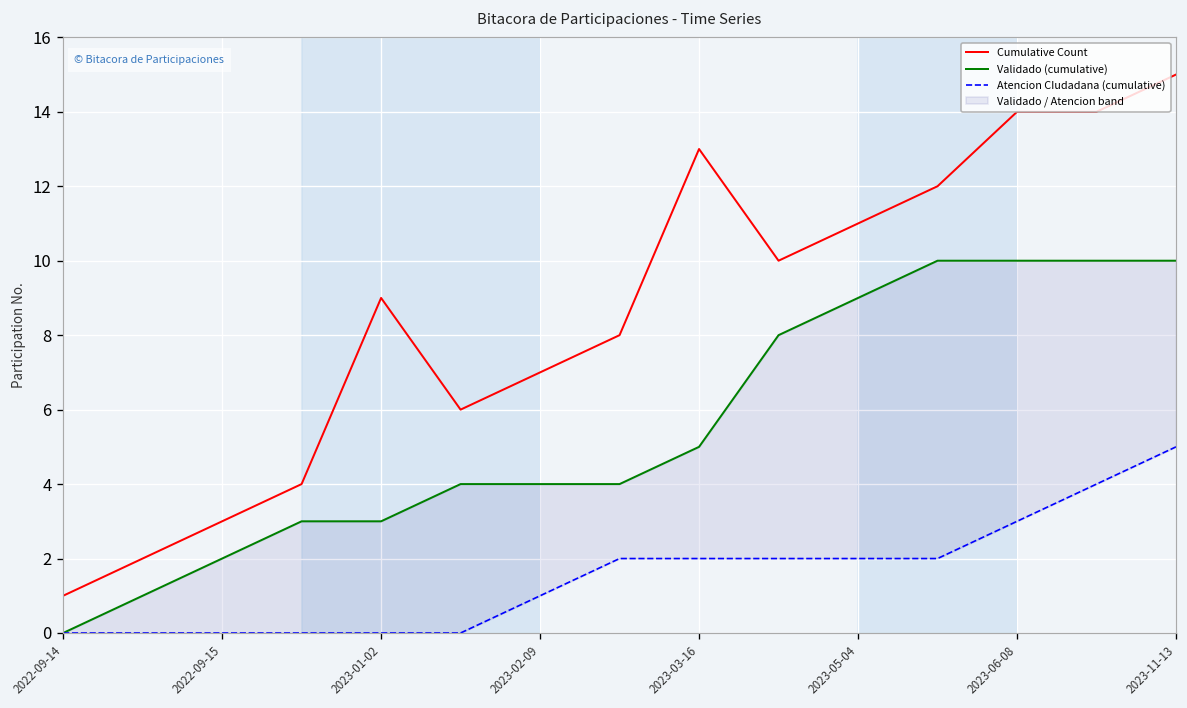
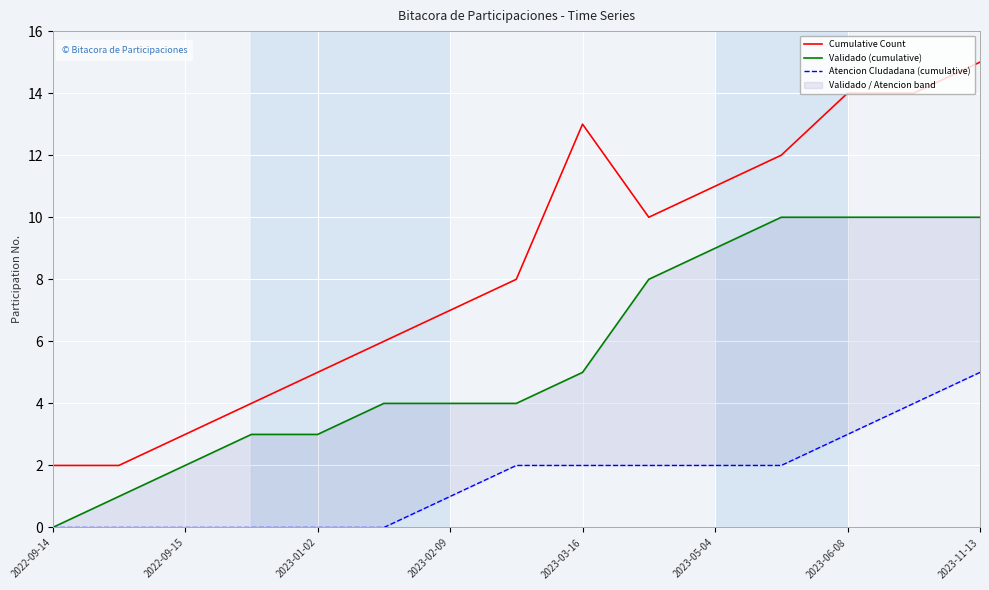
Cumulative Count, 2022-09-14: 1 -> 2
Cumulative Count, 2023-01-02: 9 -> 5
